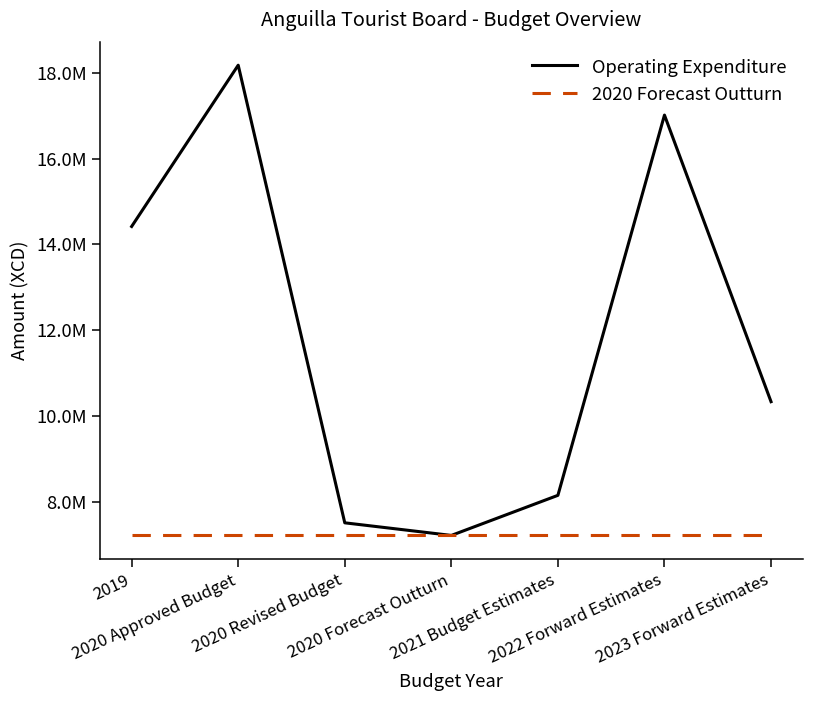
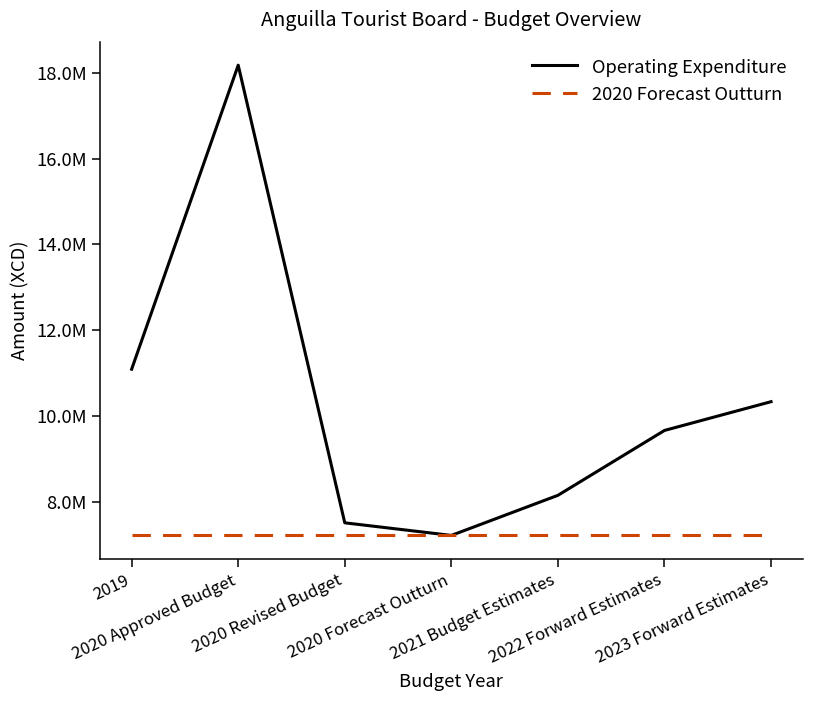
Operating Expenditure, 2019: 14400000 -> 11100000
Operating Expenditure, 2022 Forward Estimates: 17000000 -> 9700000
